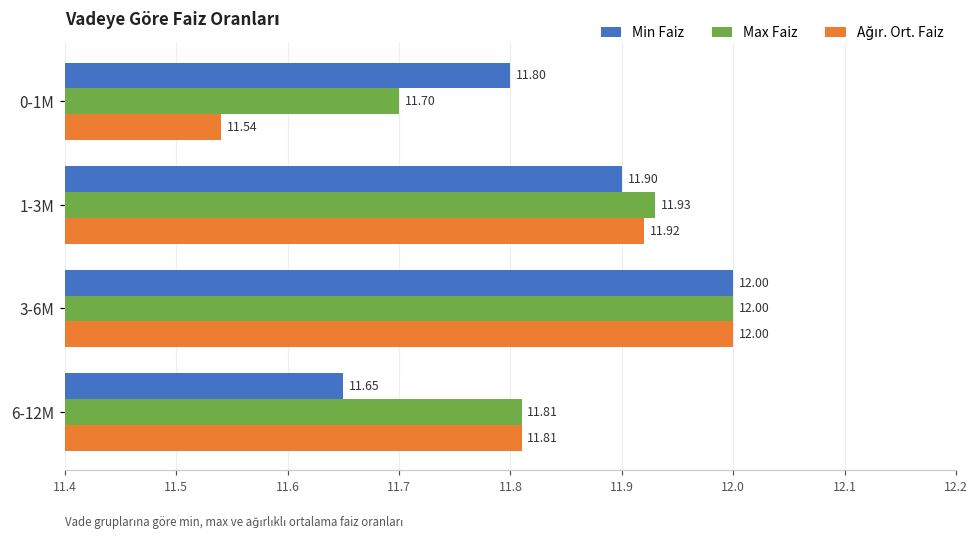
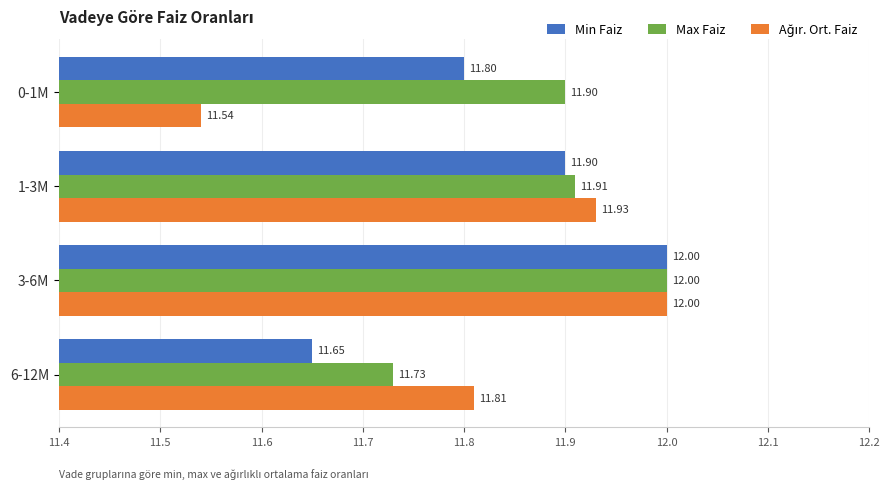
Max Faiz, 0-1M: 11.70 -> 11.90
Max Faiz, 1-3M: 11.93 -> 11.91
Ağır. Ort. Faiz, 1-3M: 11.92 -> 11.93
Max Faiz, 6-12M: 11.81 -> 11.73
